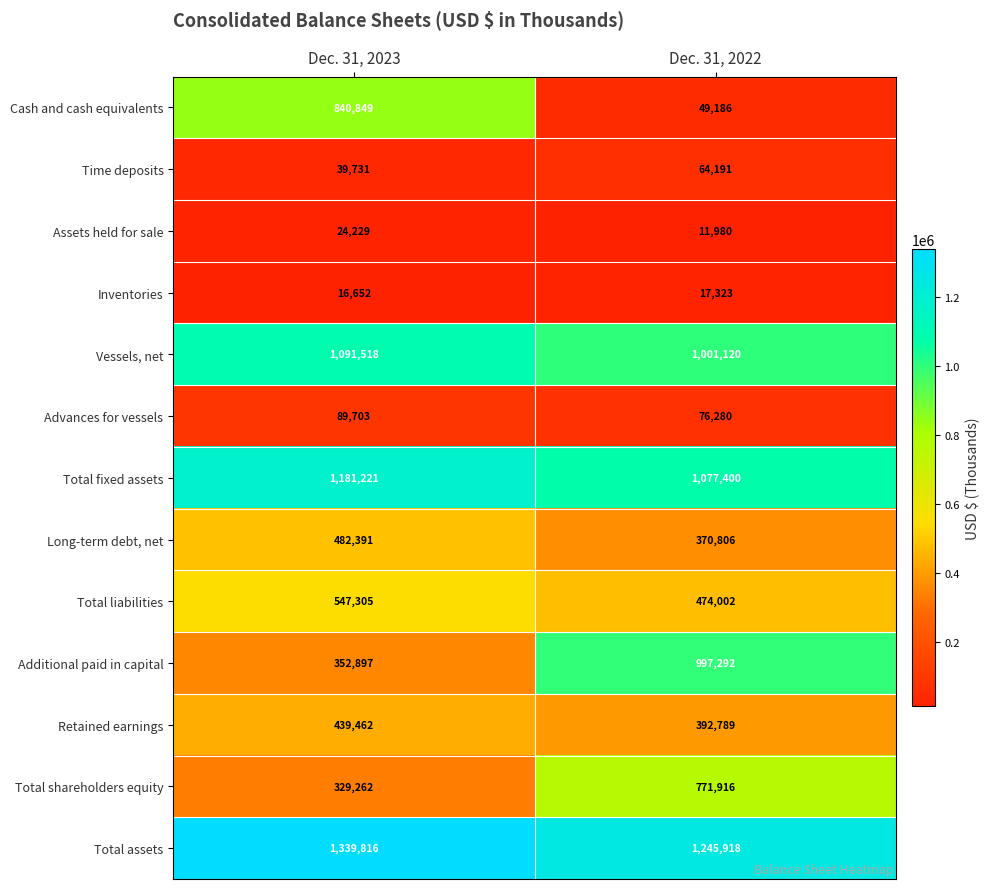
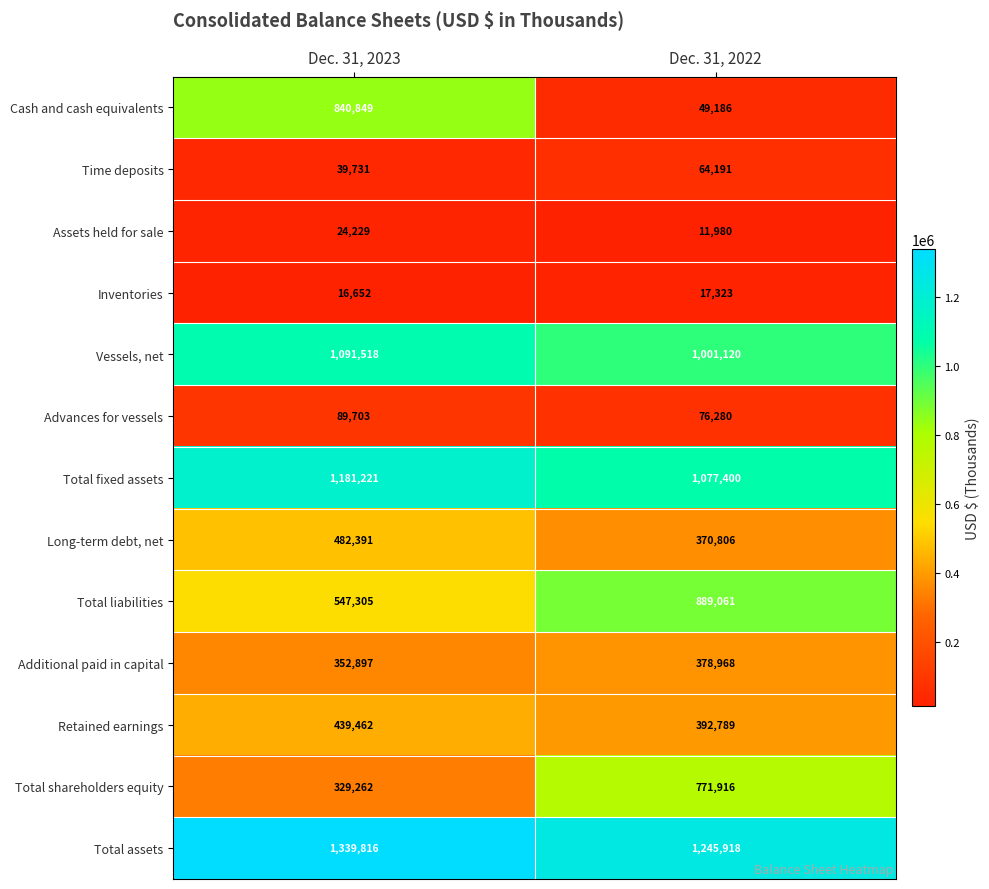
Total liabilities, Dec. 31, 2022: 474,002 -> 889,061
Additional paid in capital, Dec. 31, 2022: 997,292 -> 378,968
